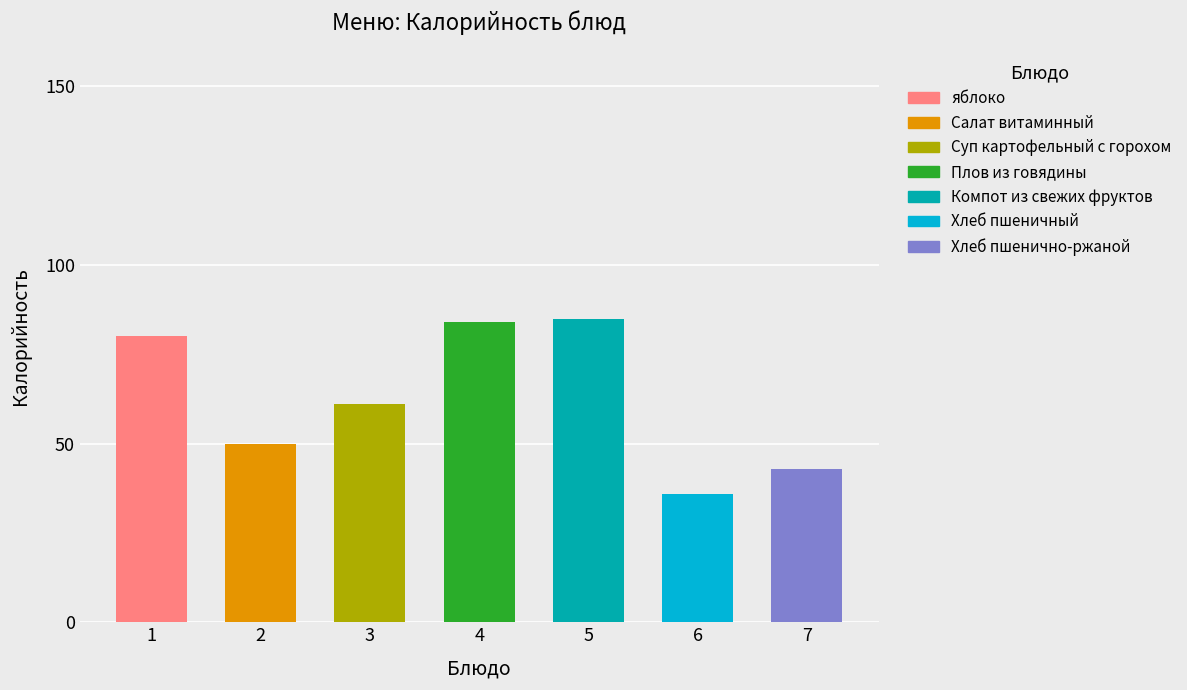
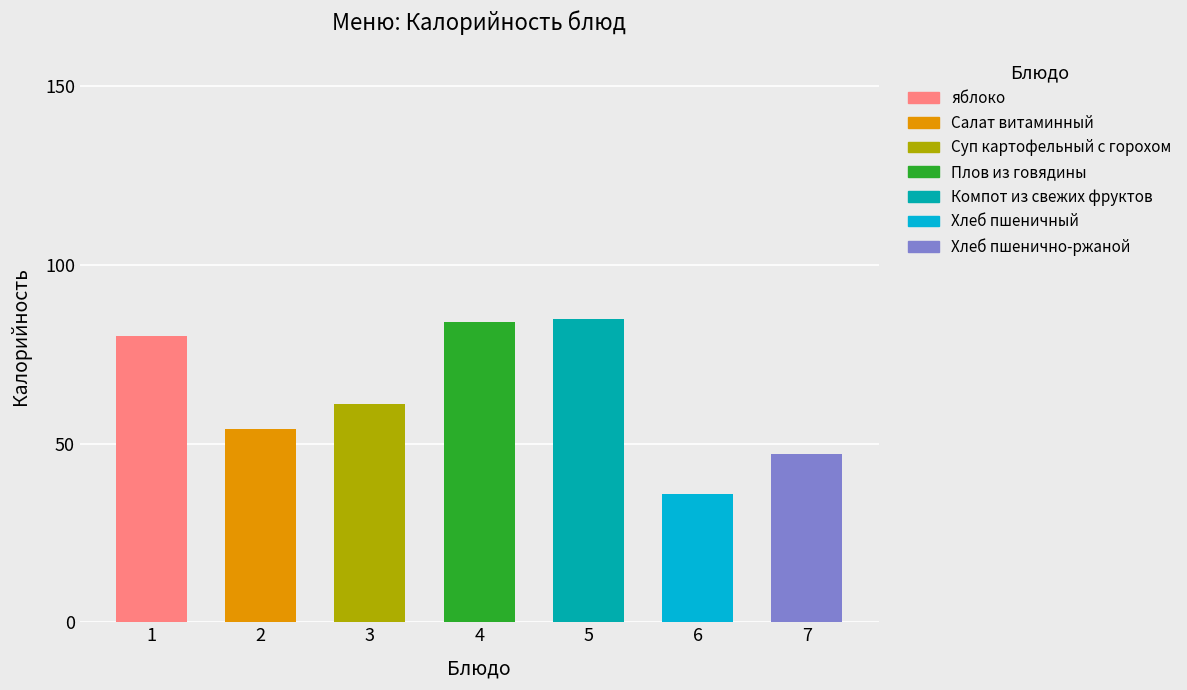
2: 50 -> 54
7: 43 -> 47
